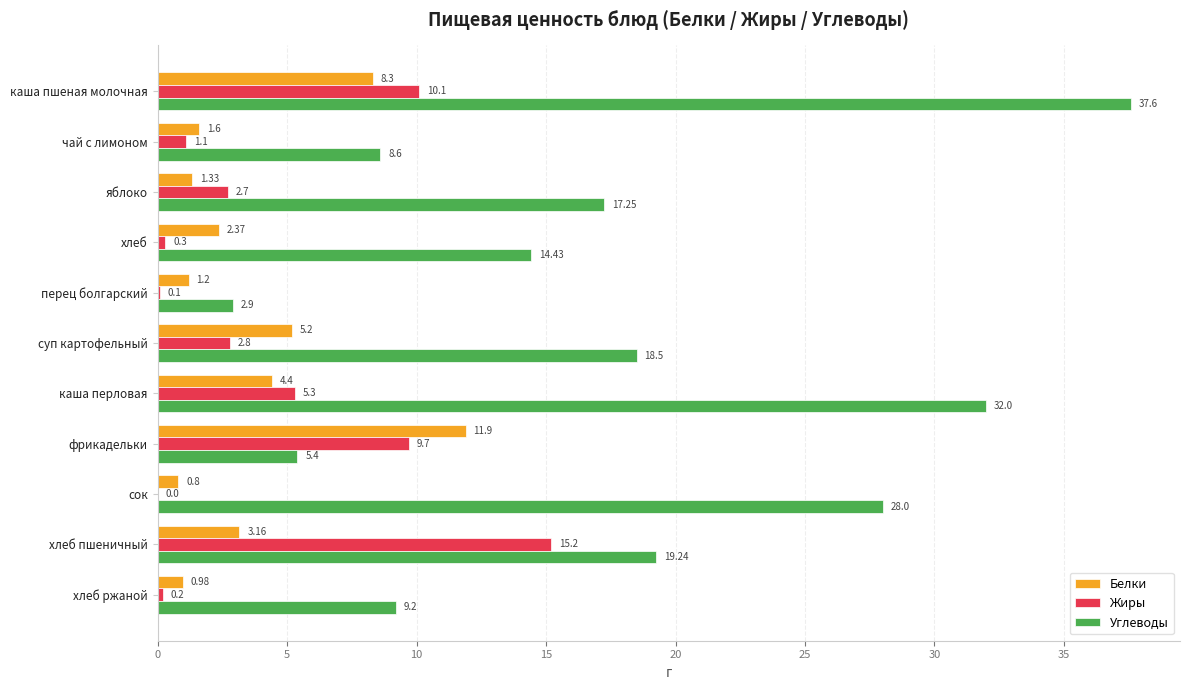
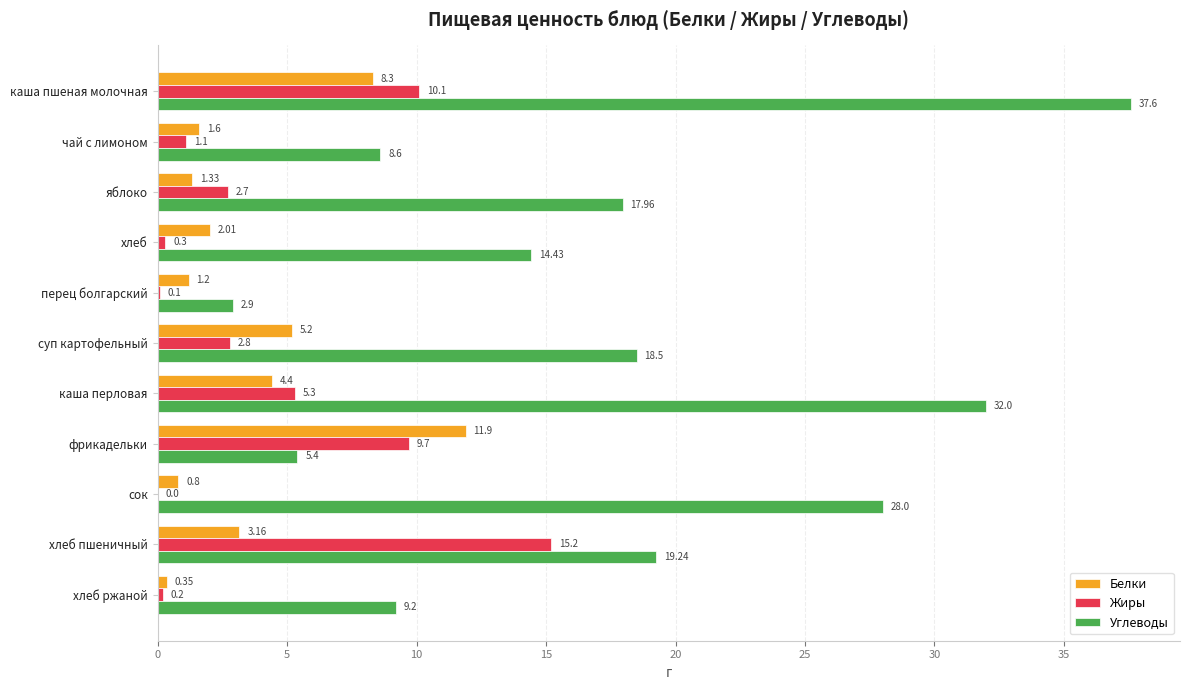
Углеводы, яблоко: 17.25 -> 17.96
Белки, хлеб: 2.37 -> 2.01
Белки, хлеб ржаной: 0.98 -> 0.35
